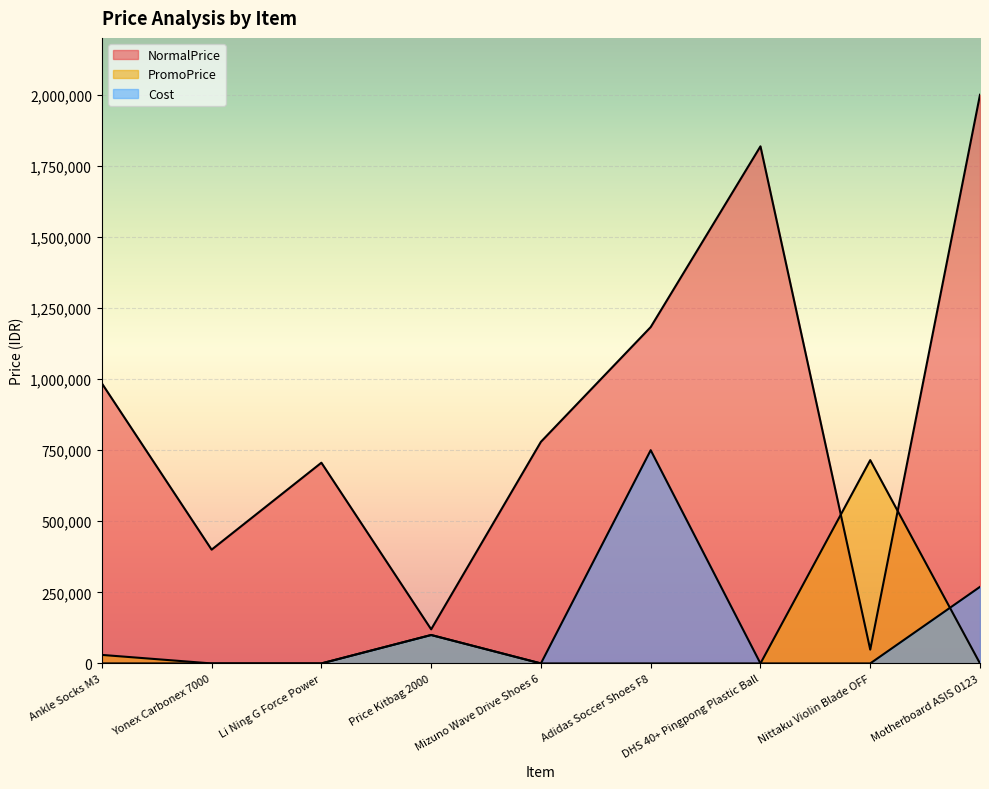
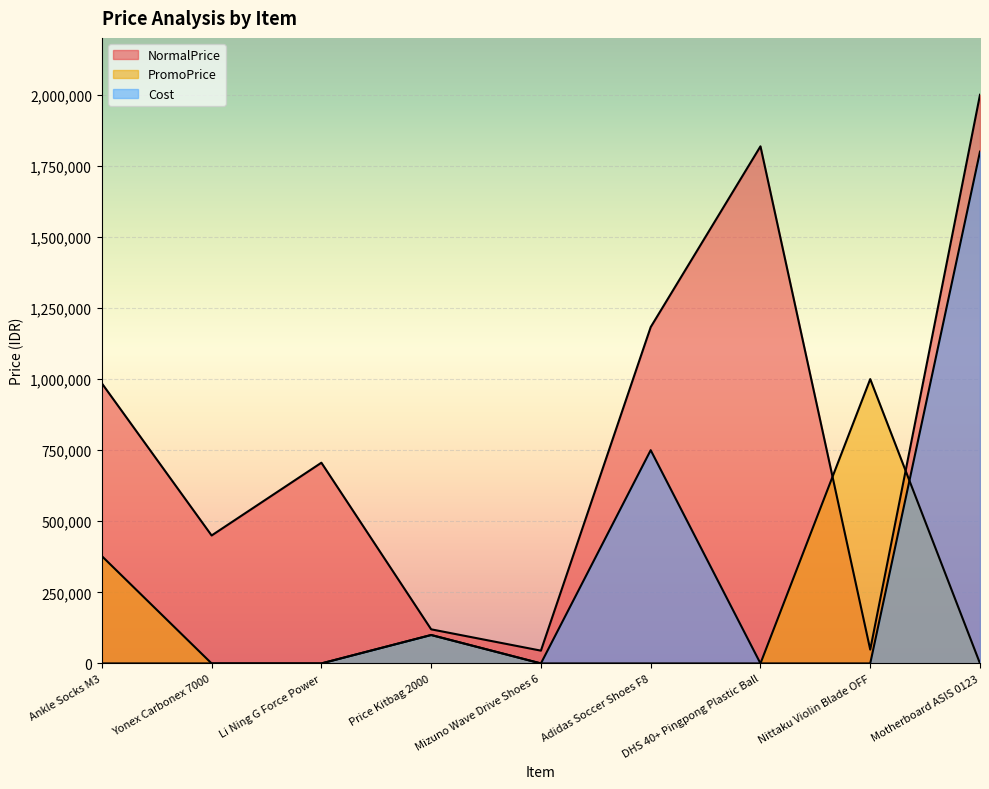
PromoPrice, Ankle Socks M3: 30,000 -> 380,000
NormalPrice, Yonex Carbonex 7000: 400,000 -> 450,000
NormalPrice, Mizuno Wave Drive Shoes 6: 780,000 -> 50,000
PromoPrice, Nittaku Violin Blade OFF: 720,000 -> 1,000,000
Cost, Motherboard ASIS 0123: 270,000 -> 1,800,000
